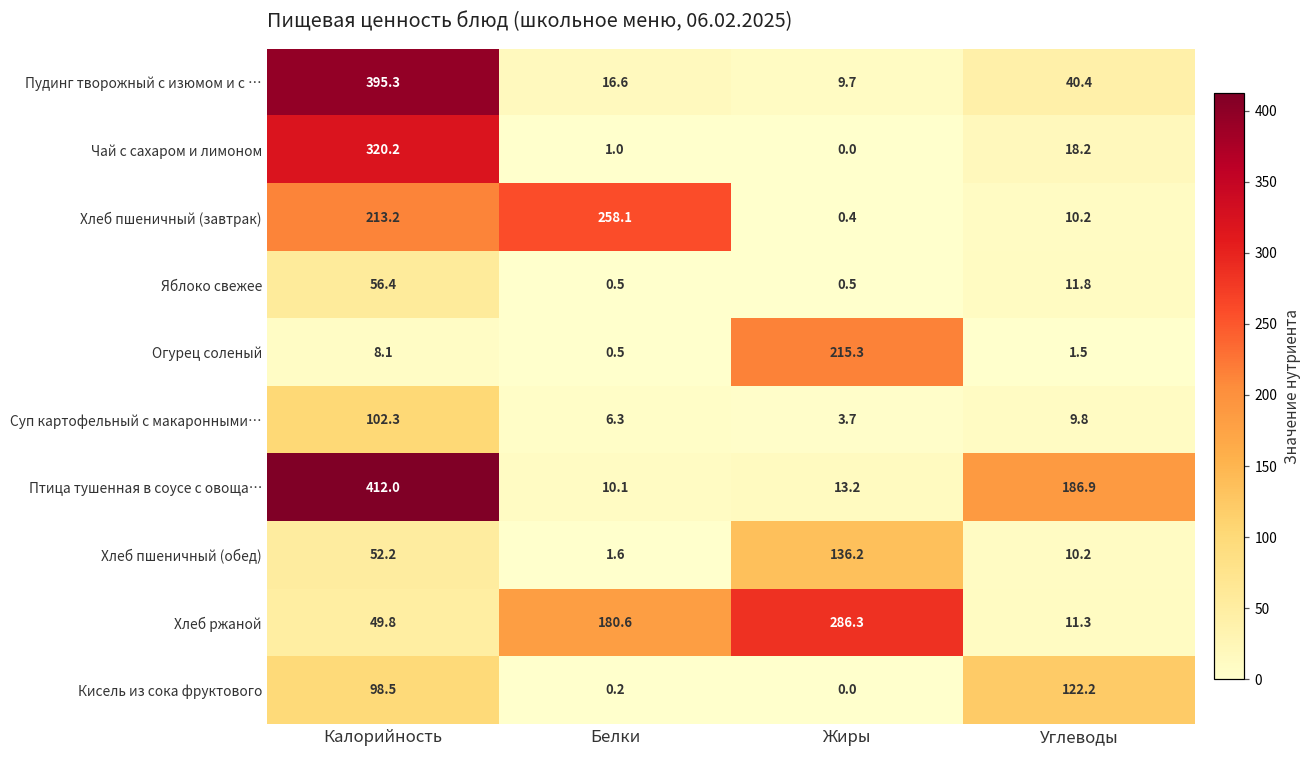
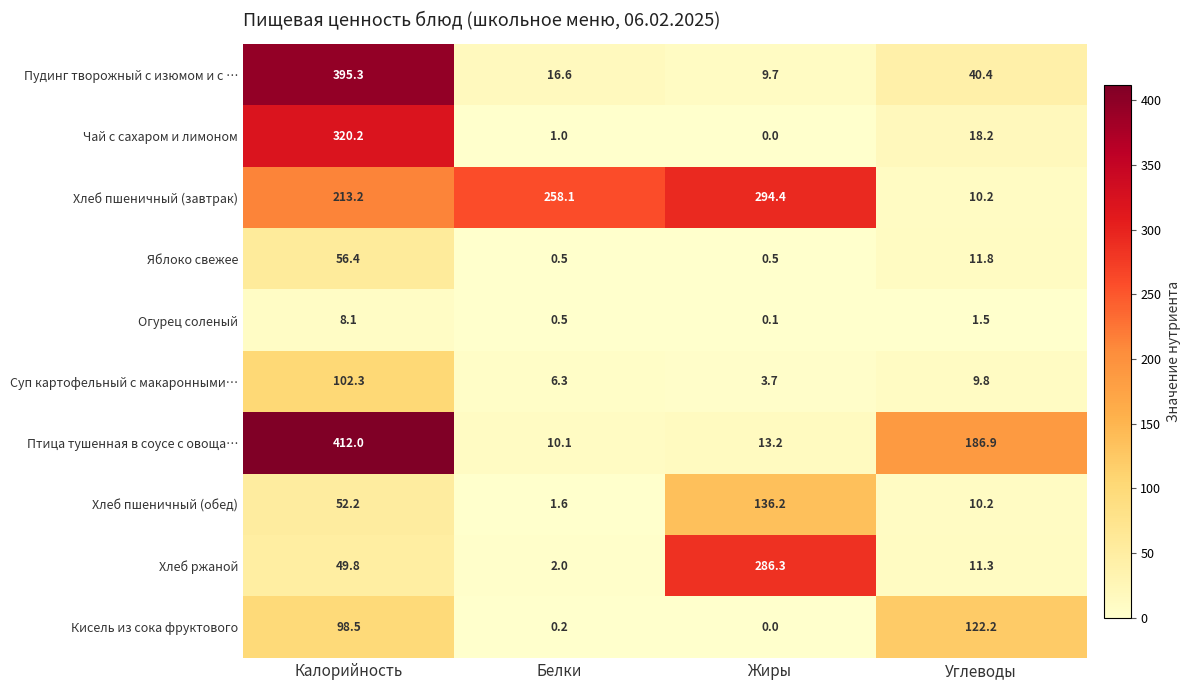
Хлеб пшеничный (завтрак), Жиры: 0.4 -> 294.4
Огурец соленый, Жиры: 215.3 -> 0.1
Хлеб ржаной, Белки: 180.6 -> 2.0
